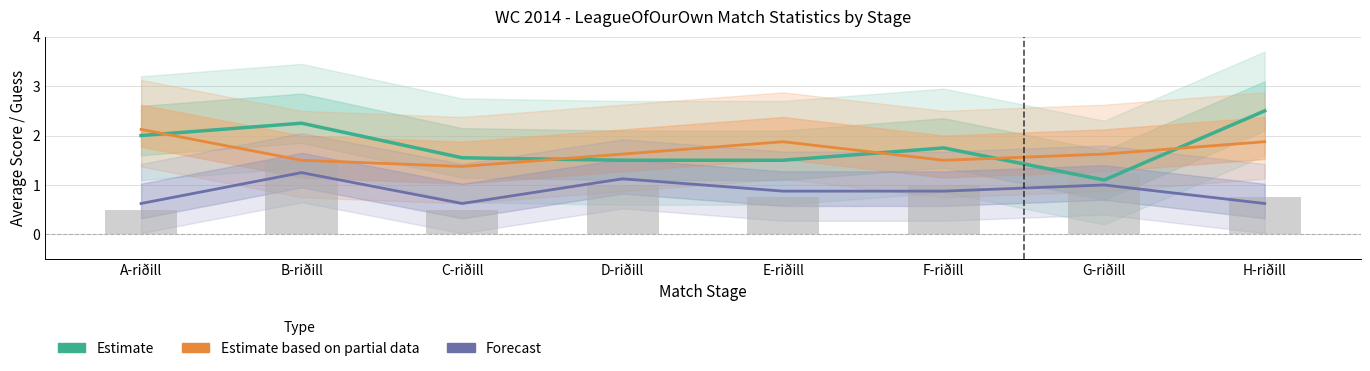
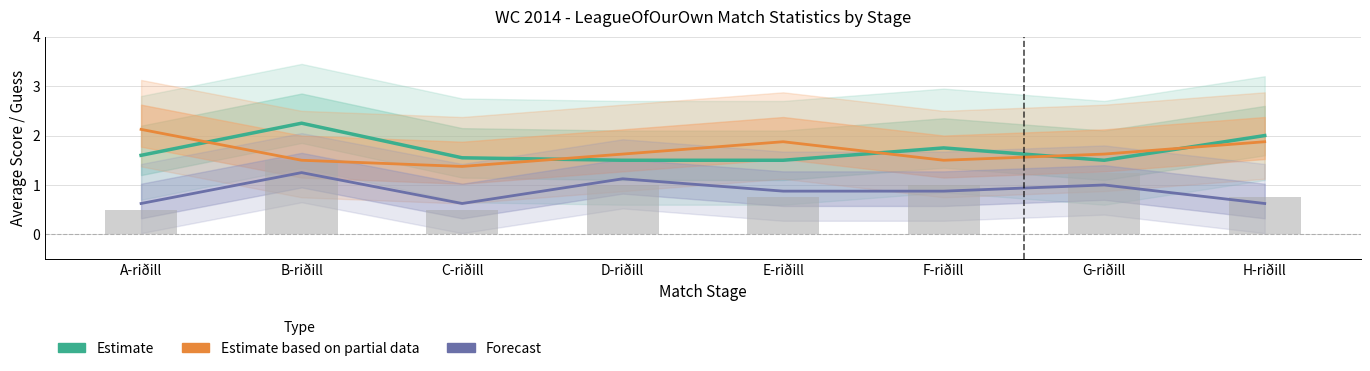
Estimate, A-riðill: 2.0 -> 1.6
Estimate, G-riðill: 1.1 -> 1.5
Estimate, H-riðill: 2.5 -> 2.0
